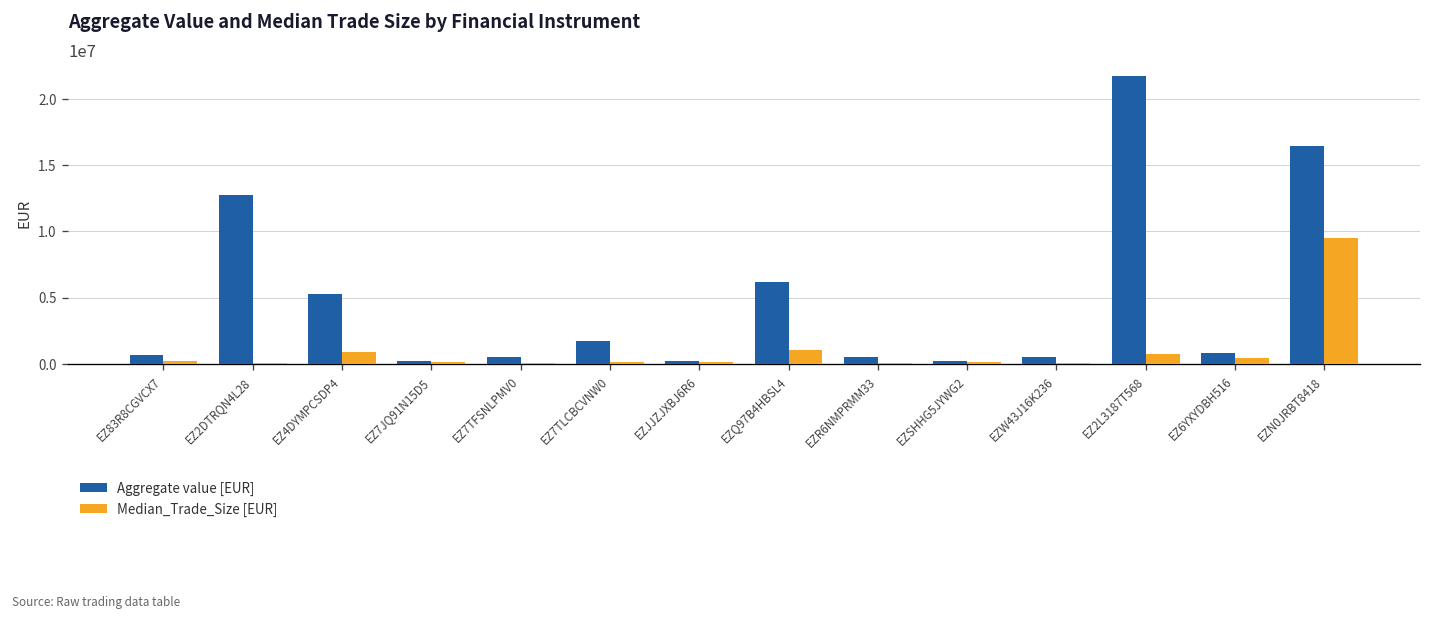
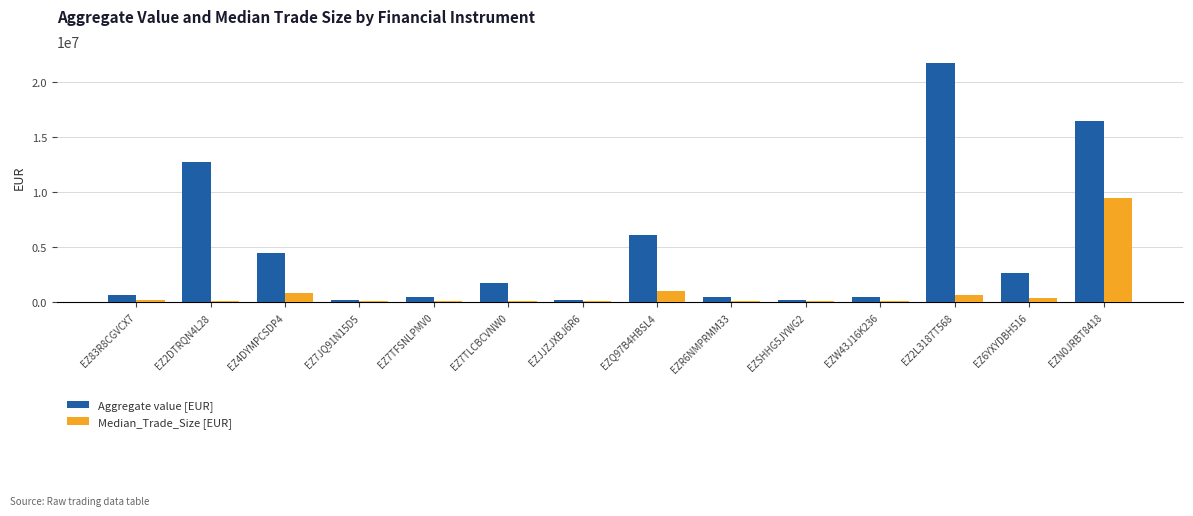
Aggregate value [EUR], EZ4DYMPCSDP4: 5300000 -> 4500000
Aggregate value [EUR], EZ6YXYDBH516: 800000 -> 2600000
